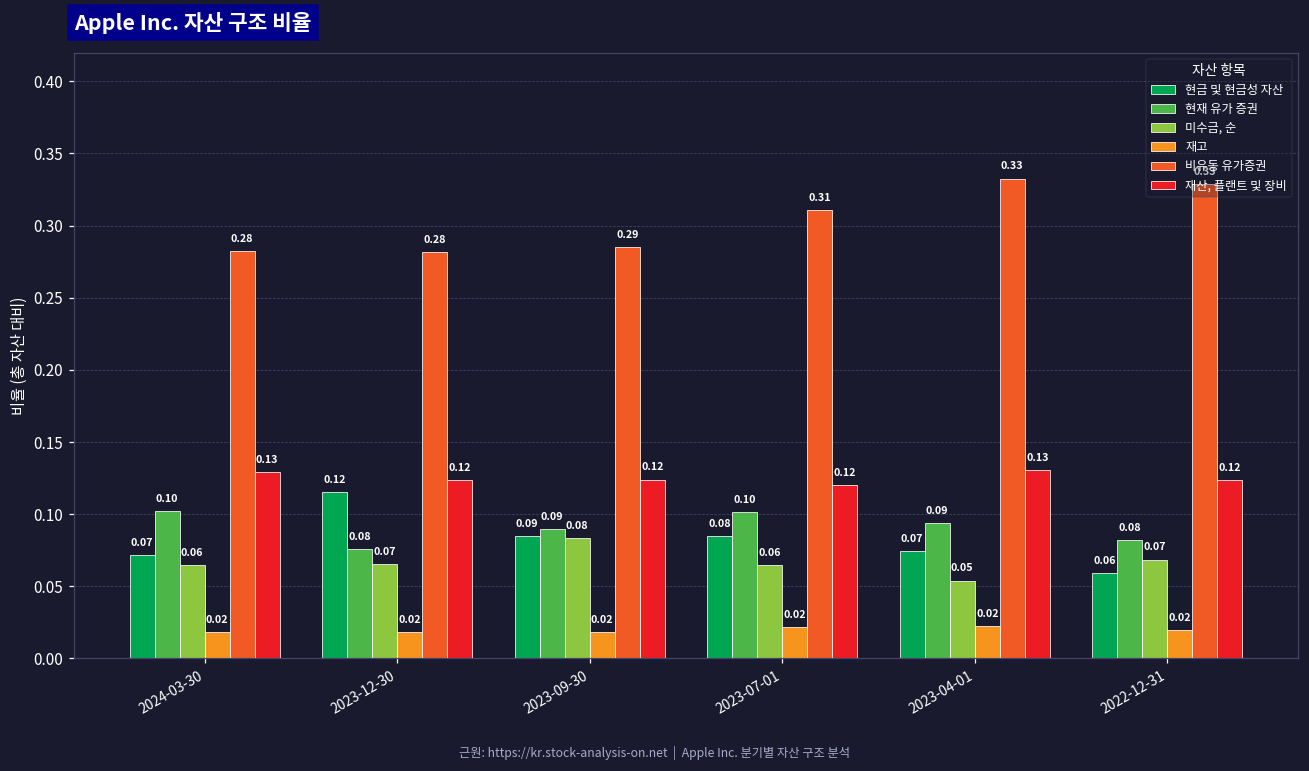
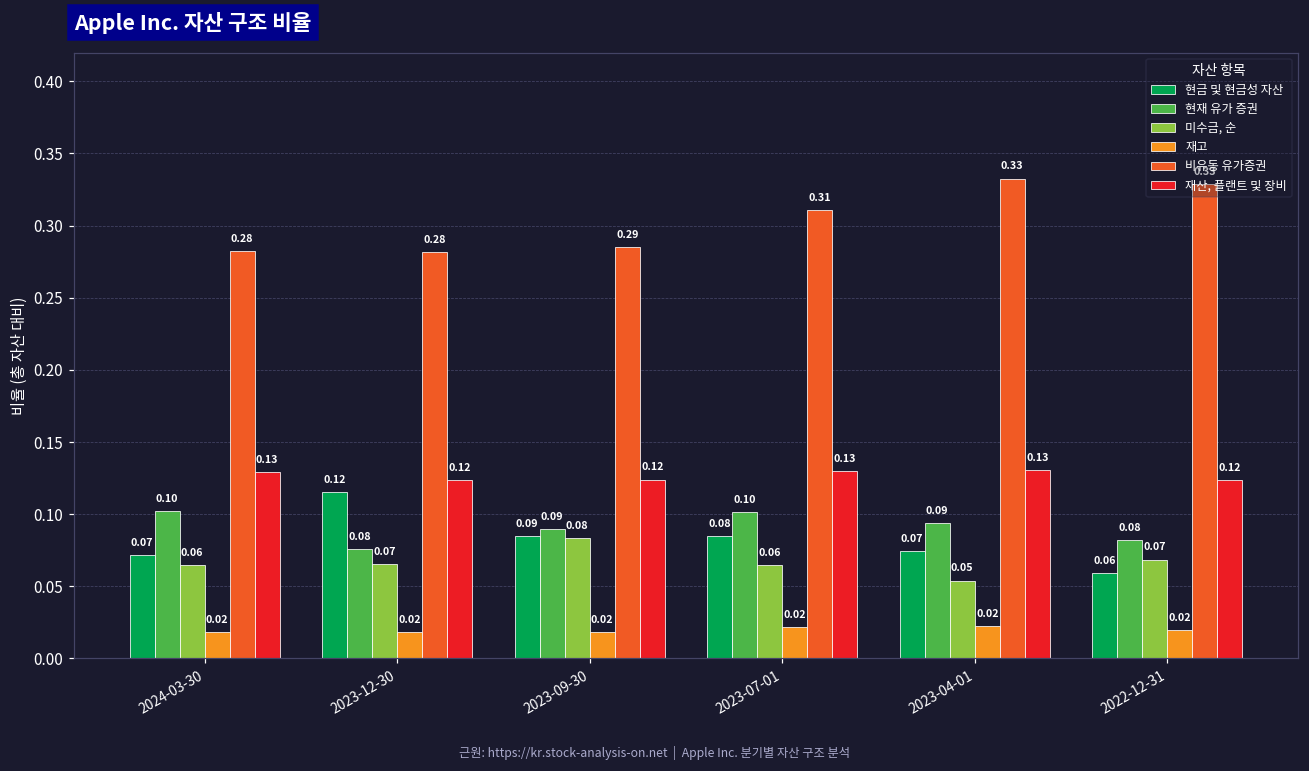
재산, 플랜트 및 장비, 2023-07-01: 0.12 -> 0.13
